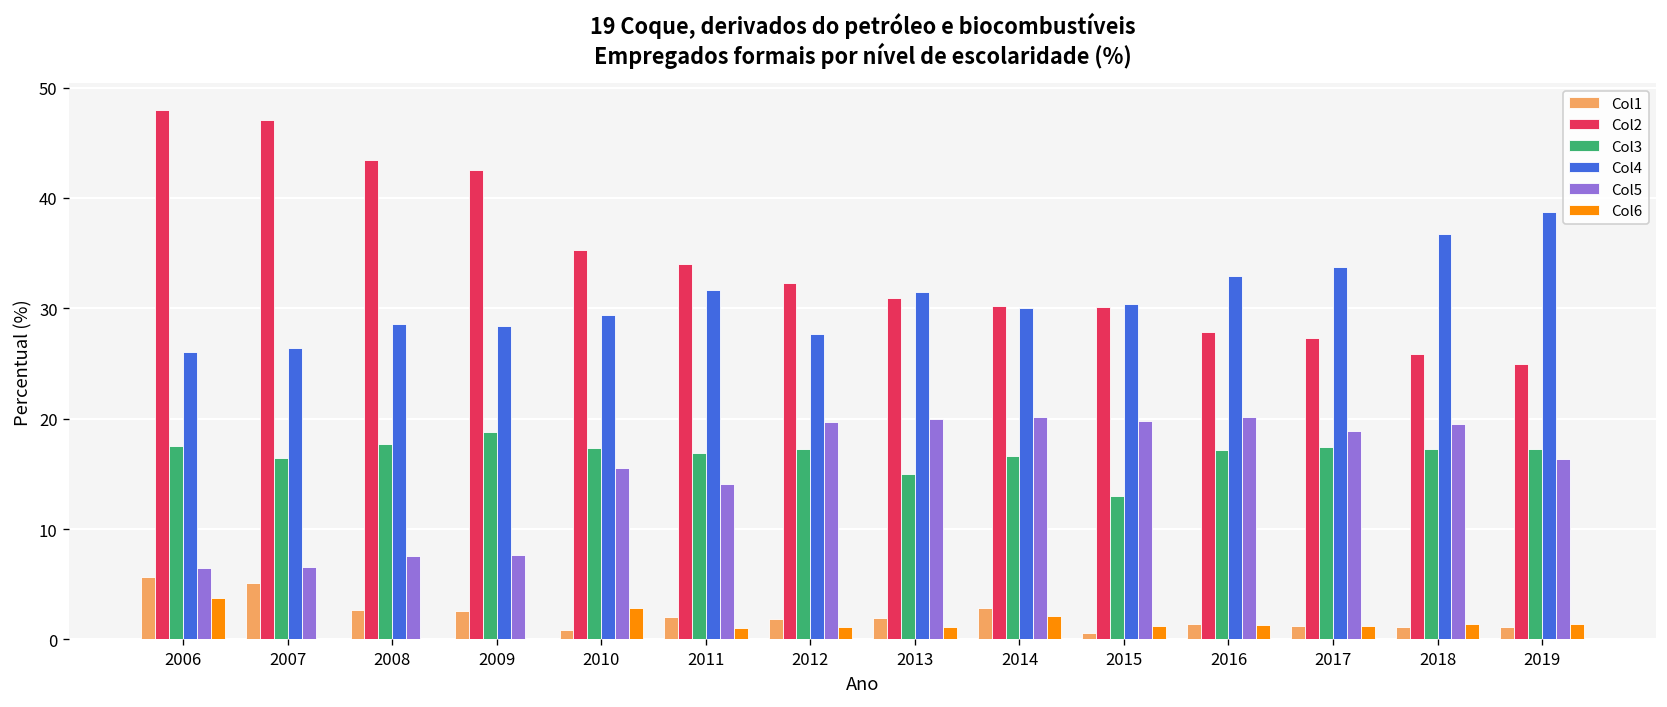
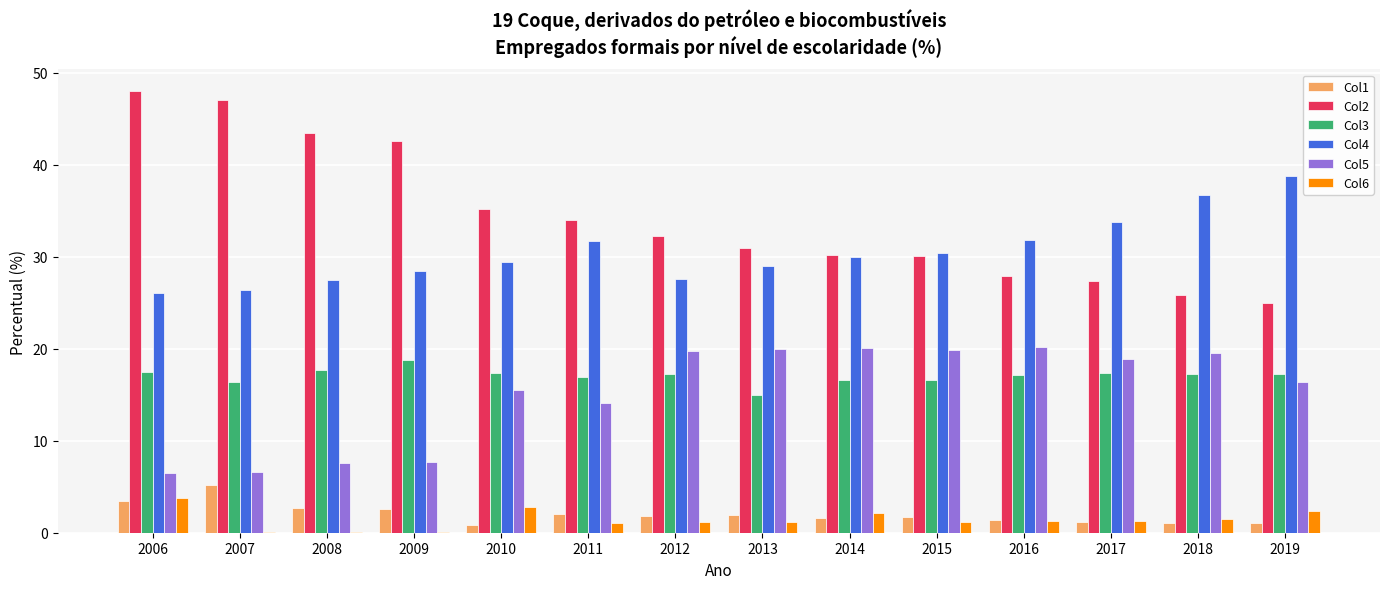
Col1, 2006: 6 -> 4
Col4, 2008: 29 -> 28
Col4, 2013: 31 -> 29
Col1, 2014: 3 -> 2
Col1, 2015: 1 -> 2
Col3, 2015: 13 -> 17
Col4, 2016: 33 -> 32
Col6, 2019: 1 -> 2
